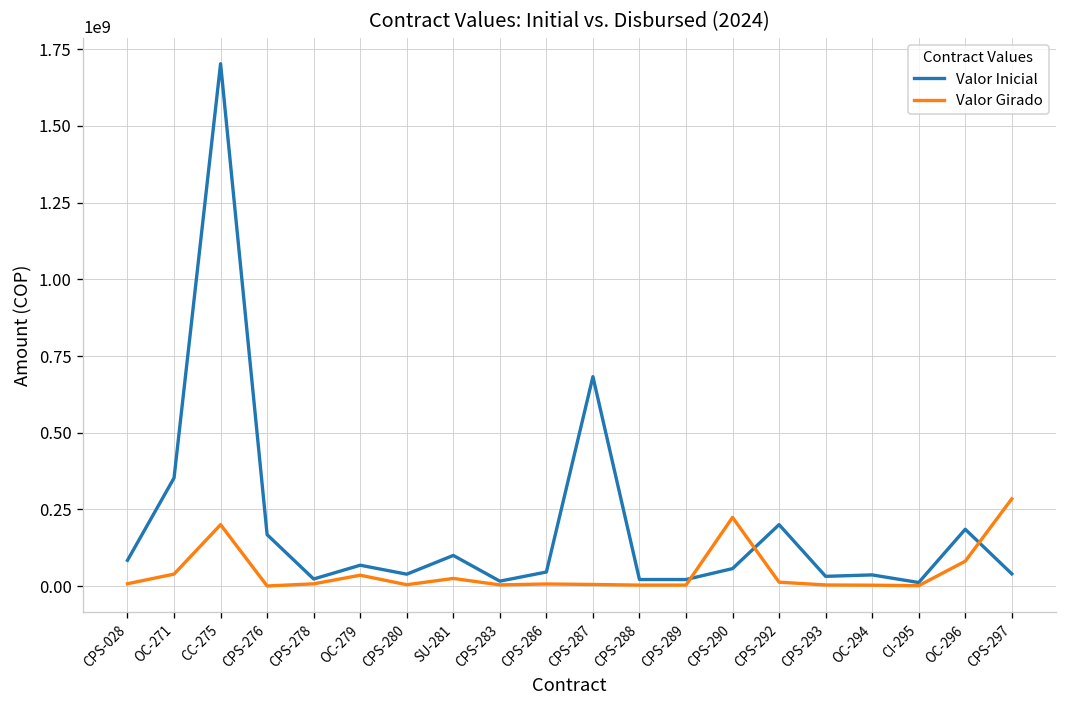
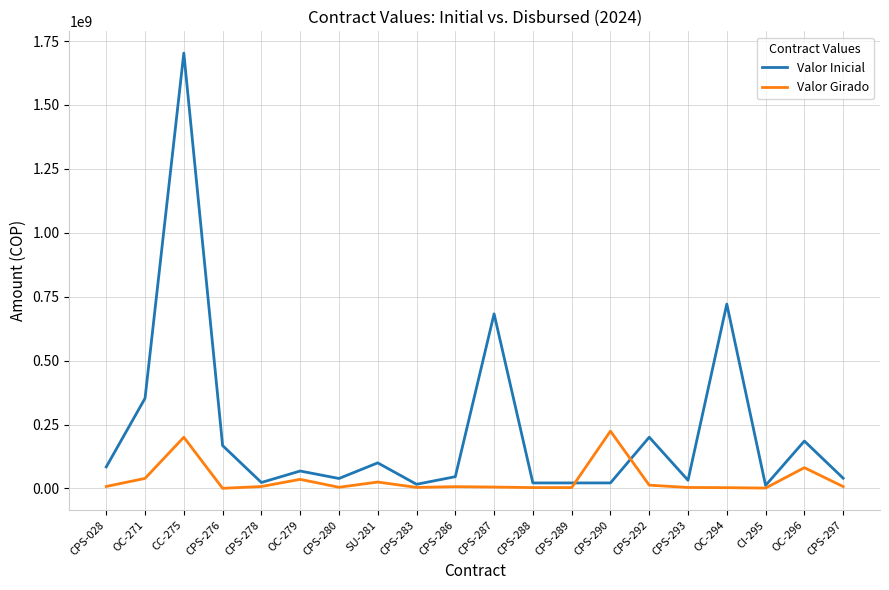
Valor Inicial, CPS-290: 60000000 -> 20000000
Valor Inicial, OC-294: 40000000 -> 720000000
Valor Girado, CPS-297: 280000000 -> 10000000
